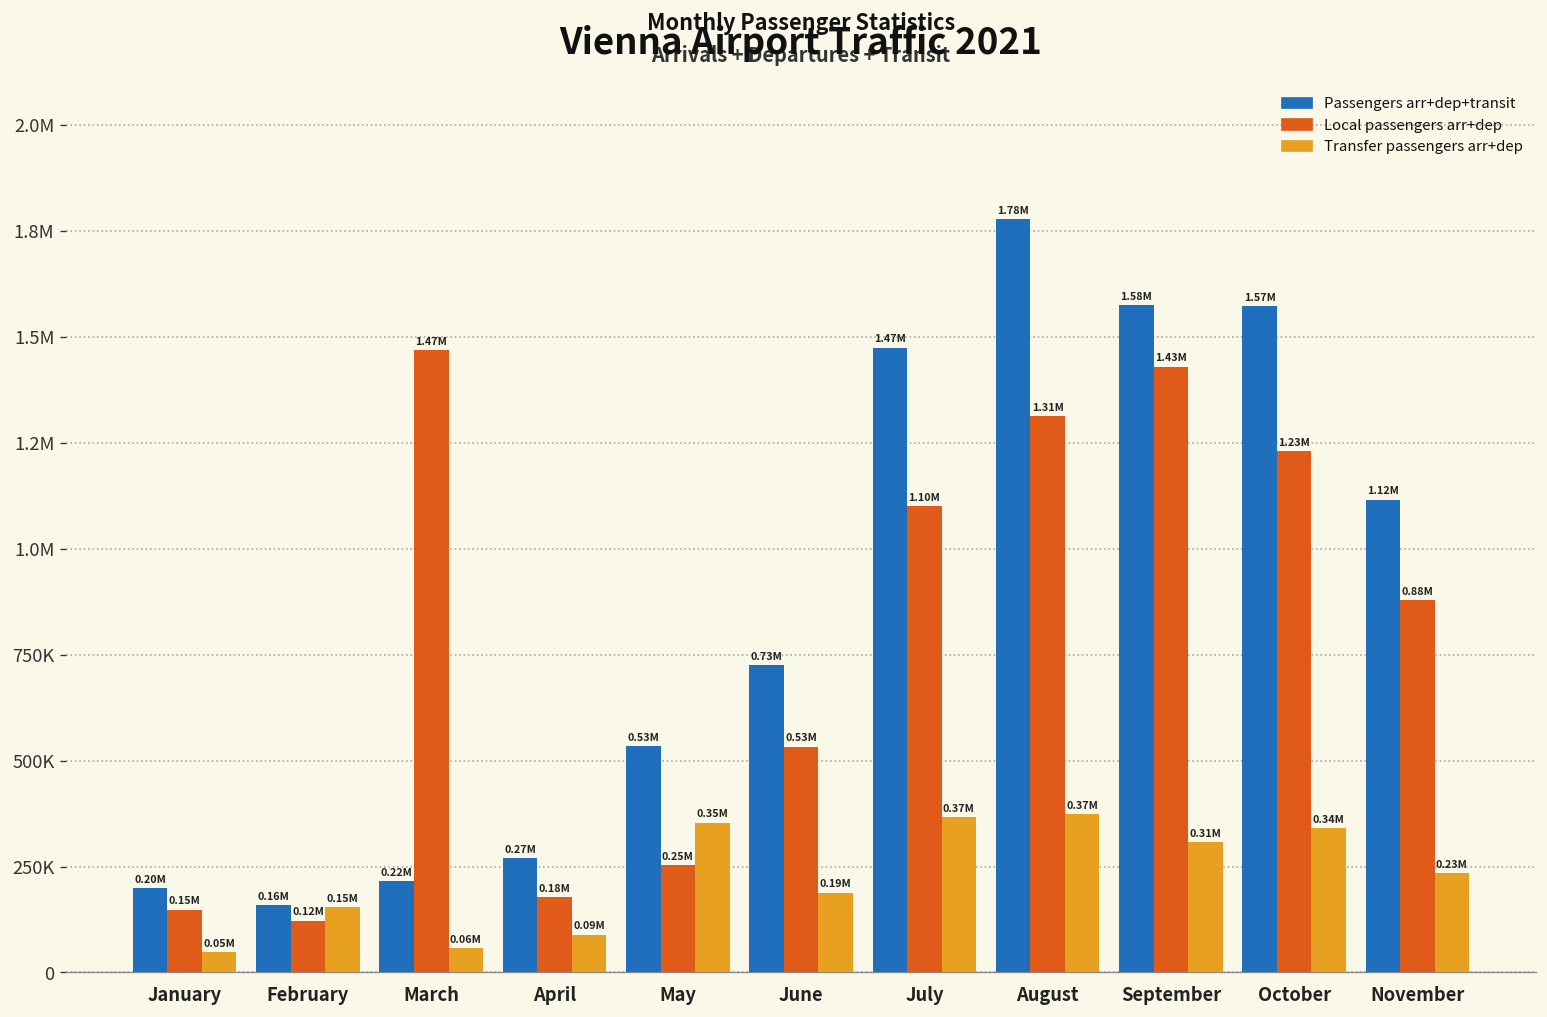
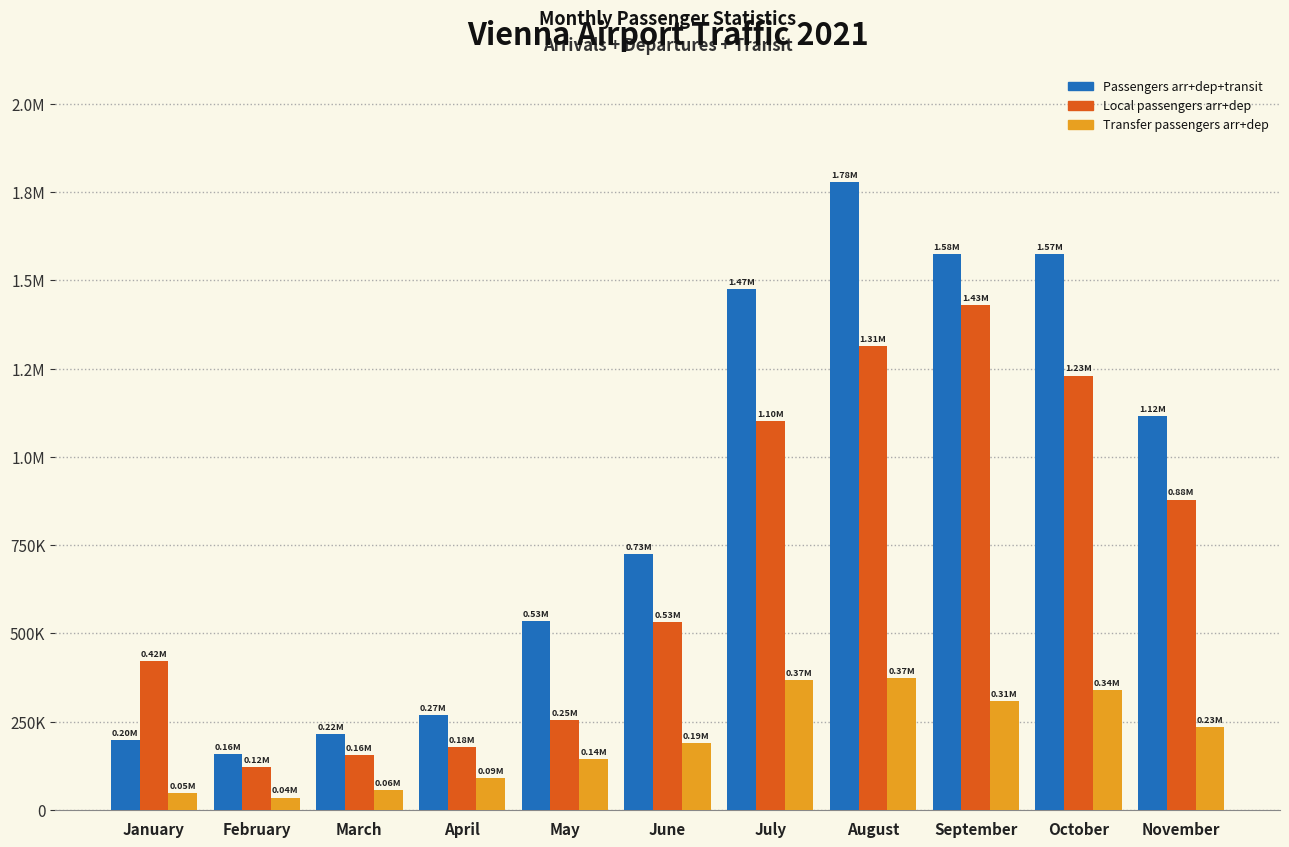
Local passengers arr+dep, January: 0.15M -> 0.42M
Transfer passengers arr+dep, February: 0.15M -> 0.04M
Local passengers arr+dep, March: 1.47M -> 0.16M
Transfer passengers arr+dep, May: 0.35M -> 0.14M
